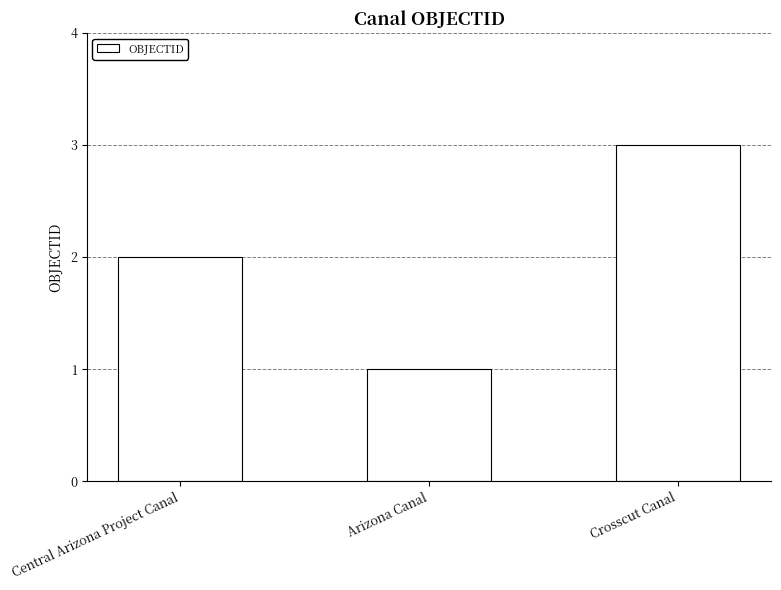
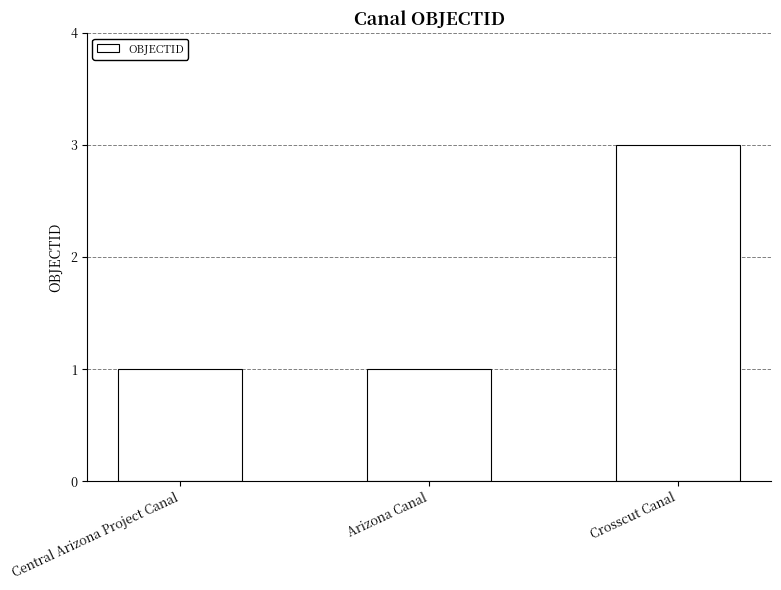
Central Arizona Project Canal: 2 -> 1
